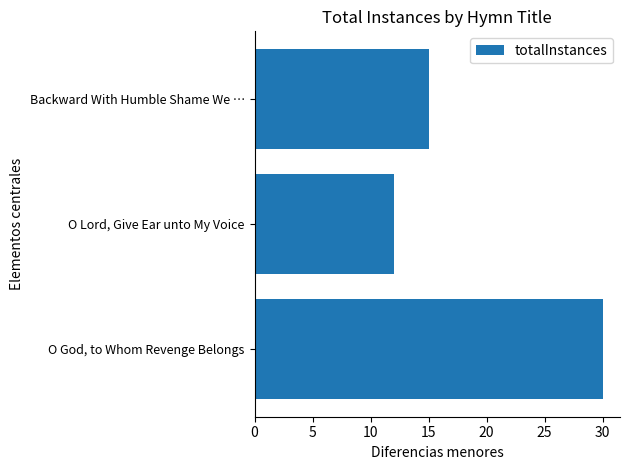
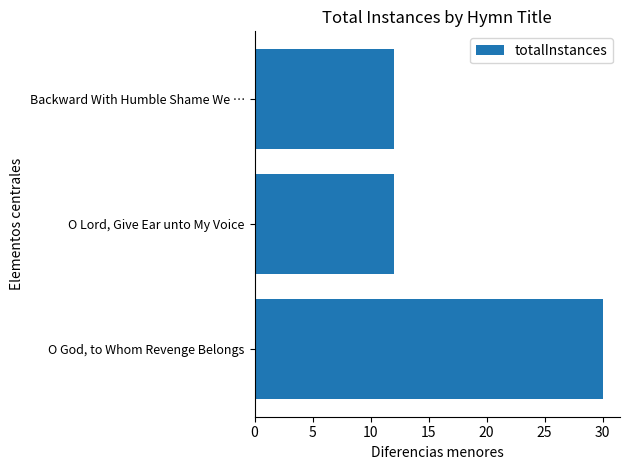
Backward With Humble Shame We …: 15 -> 12
